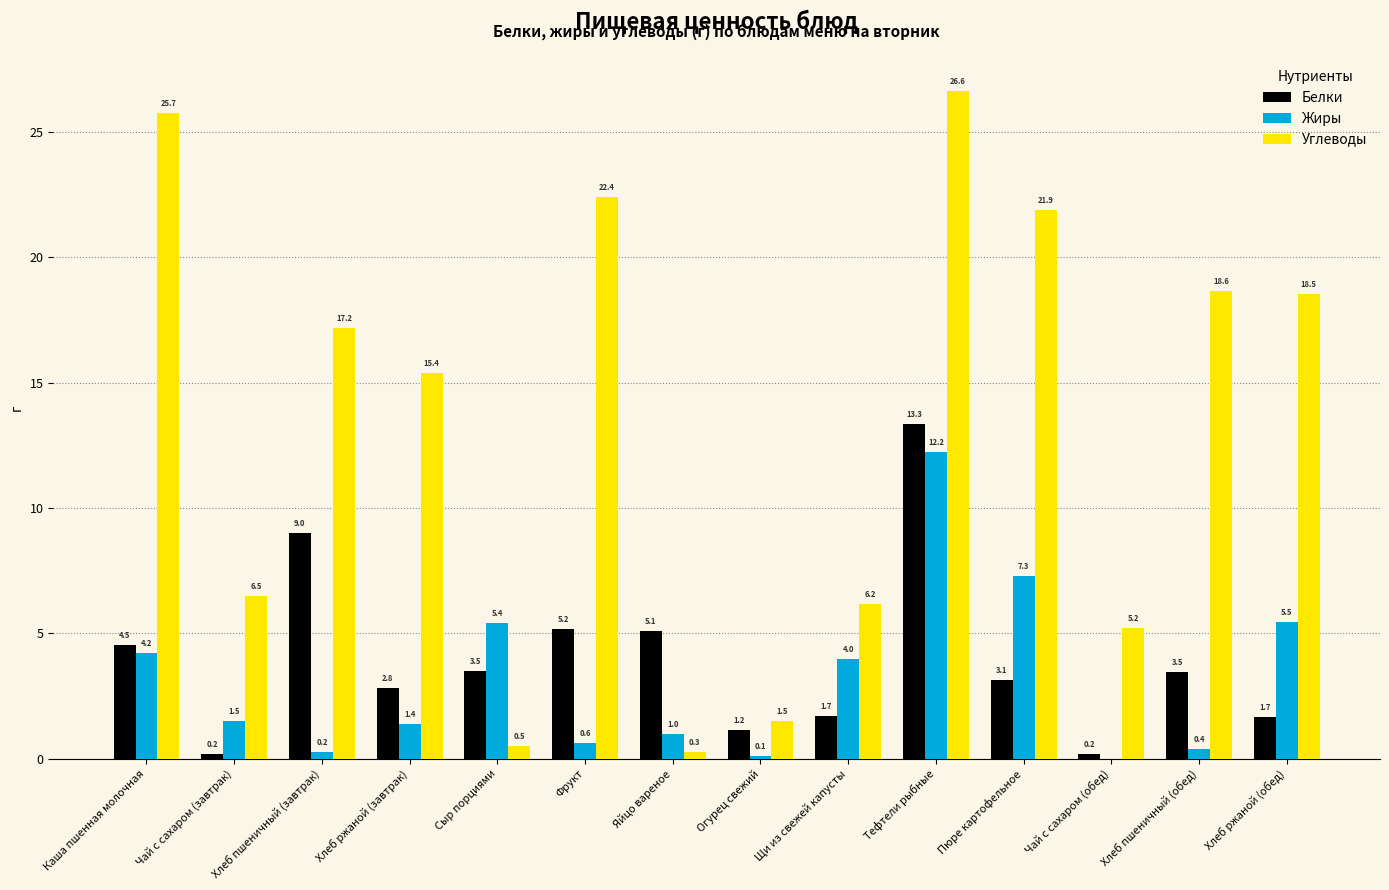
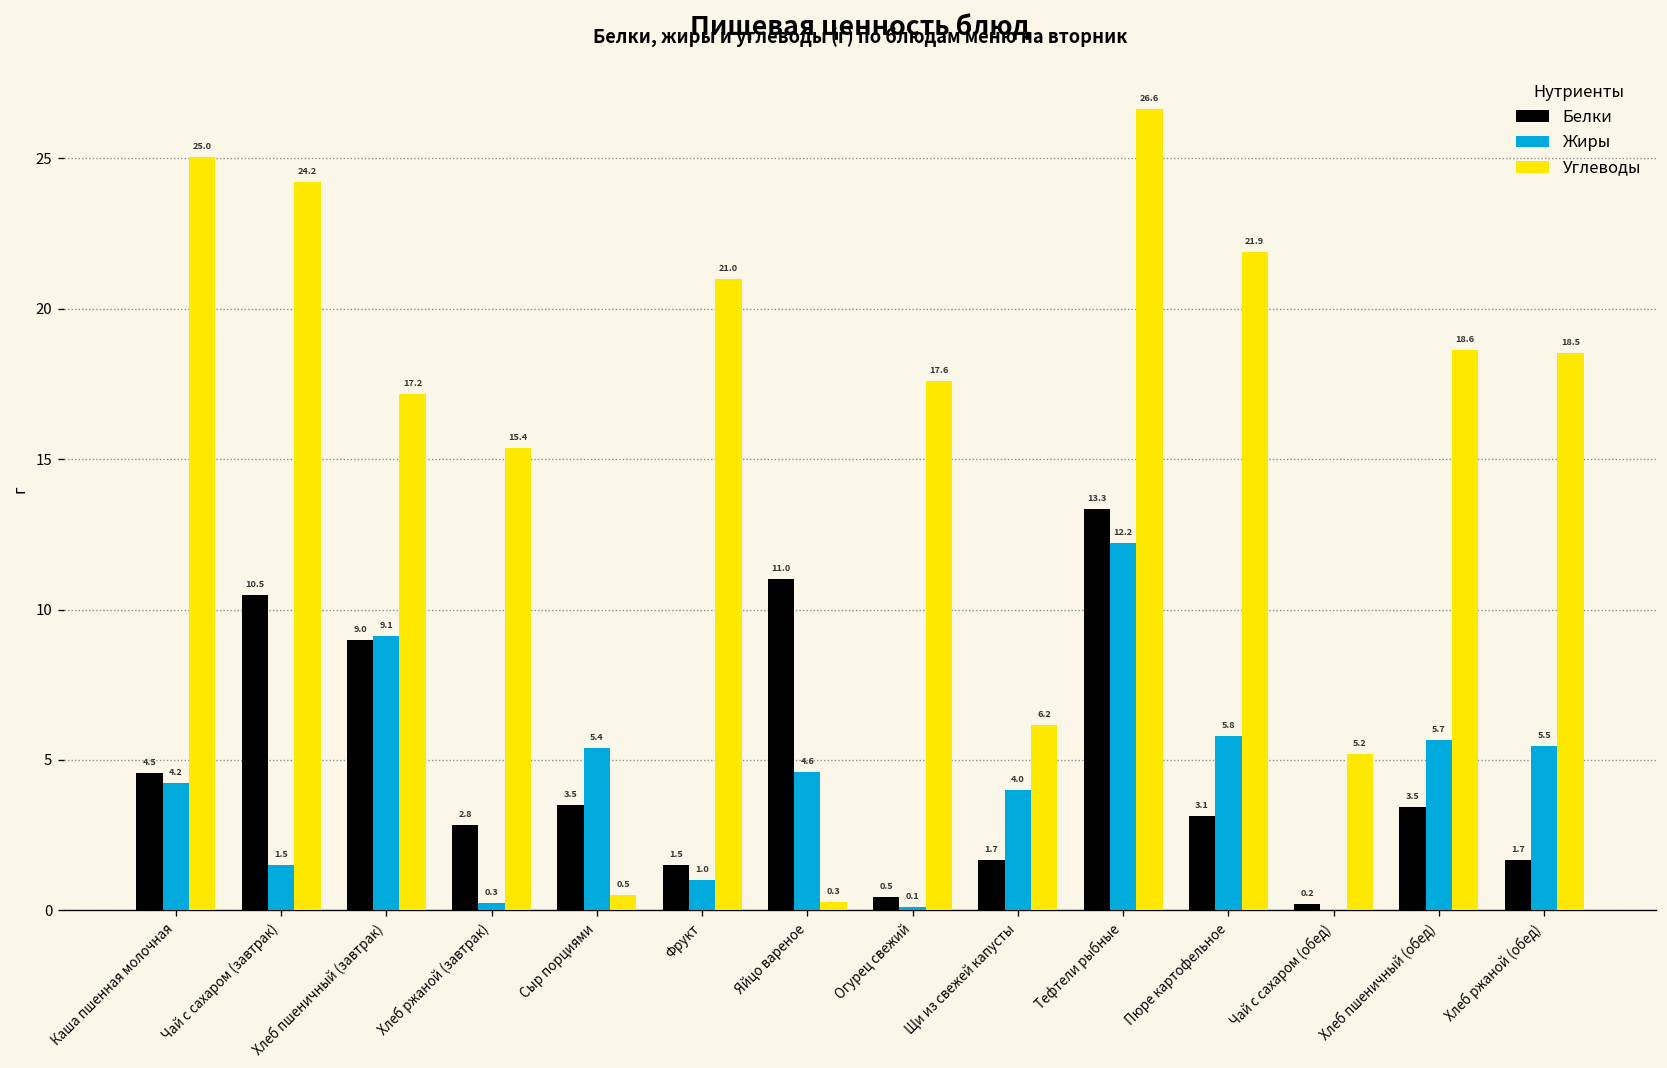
Углеводы, Каша пшенная молочная: 25.7 -> 25.0
Белки, Чай с сахаром (завтрак): 0.2 -> 10.5
Углеводы, Чай с сахаром (завтрак): 6.5 -> 24.2
Жиры, Хлеб пшеничный (завтрак): 0.2 -> 9.1
Жиры, Хлеб ржаной (завтрак): 1.4 -> 0.3
Белки, Фрукт: 5.2 -> 1.5
Жиры, Фрукт: 0.6 -> 1.0
Углеводы, Фрукт: 22.4 -> 21.0
Белки, Яйцо вареное: 5.1 -> 11.0
Жиры, Яйцо вареное: 1.0 -> 4.6
Белки, Огурец свежий: 1.2 -> 0.5
Углеводы, Огурец свежий: 1.5 -> 17.6
Жиры, Пюре картофельное: 7.3 -> 5.8
Жиры, Хлеб пшеничный (обед): 0.4 -> 5.7
